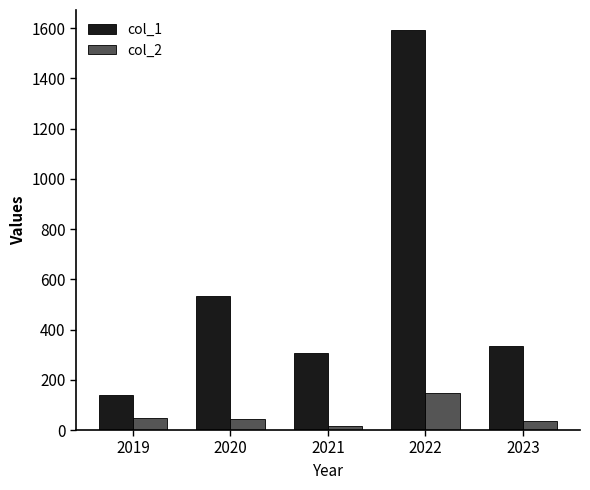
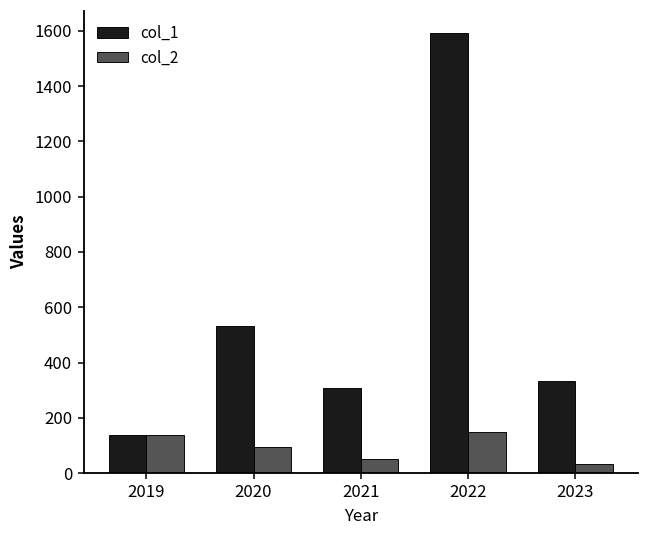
col_2, 2019: 50 -> 140
col_2, 2020: 40 -> 90
col_2, 2021: 20 -> 50
